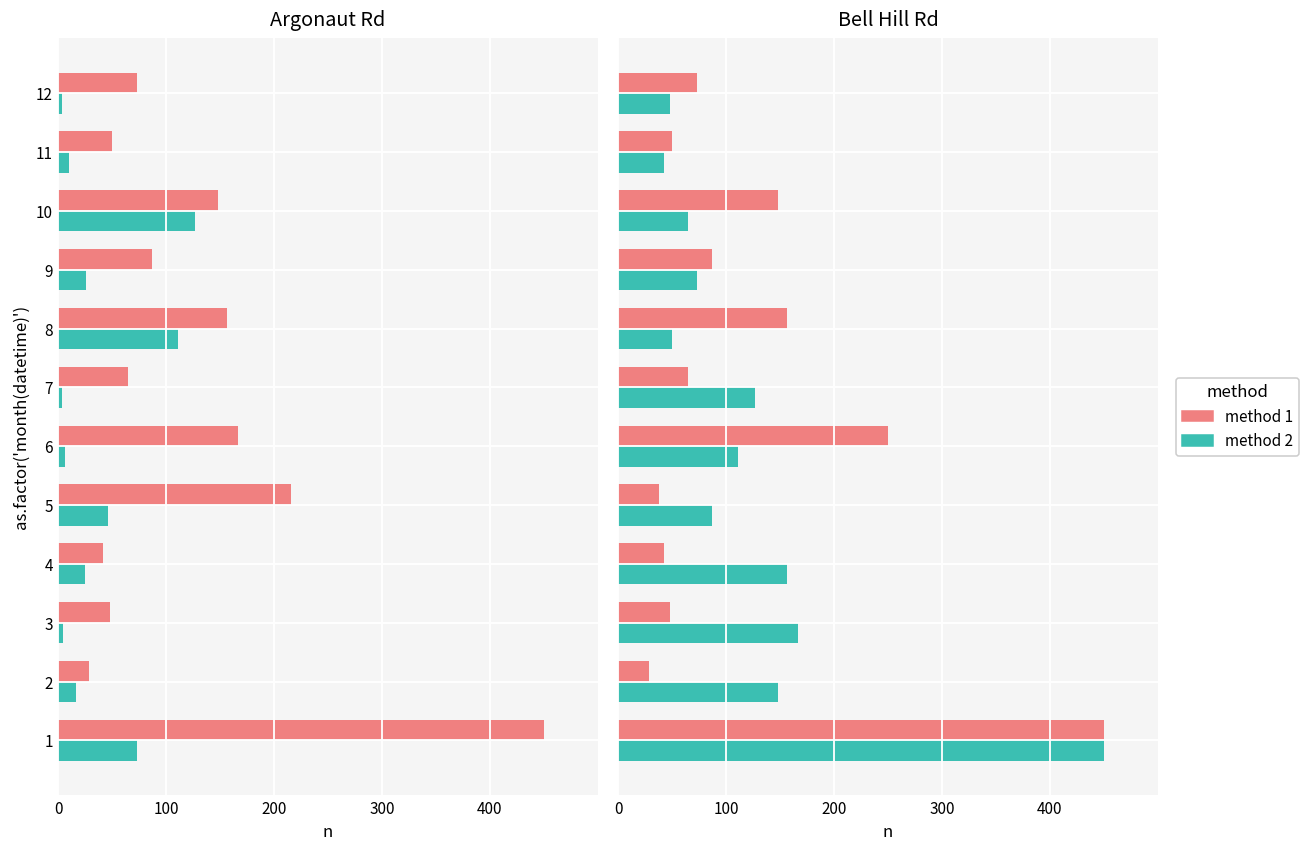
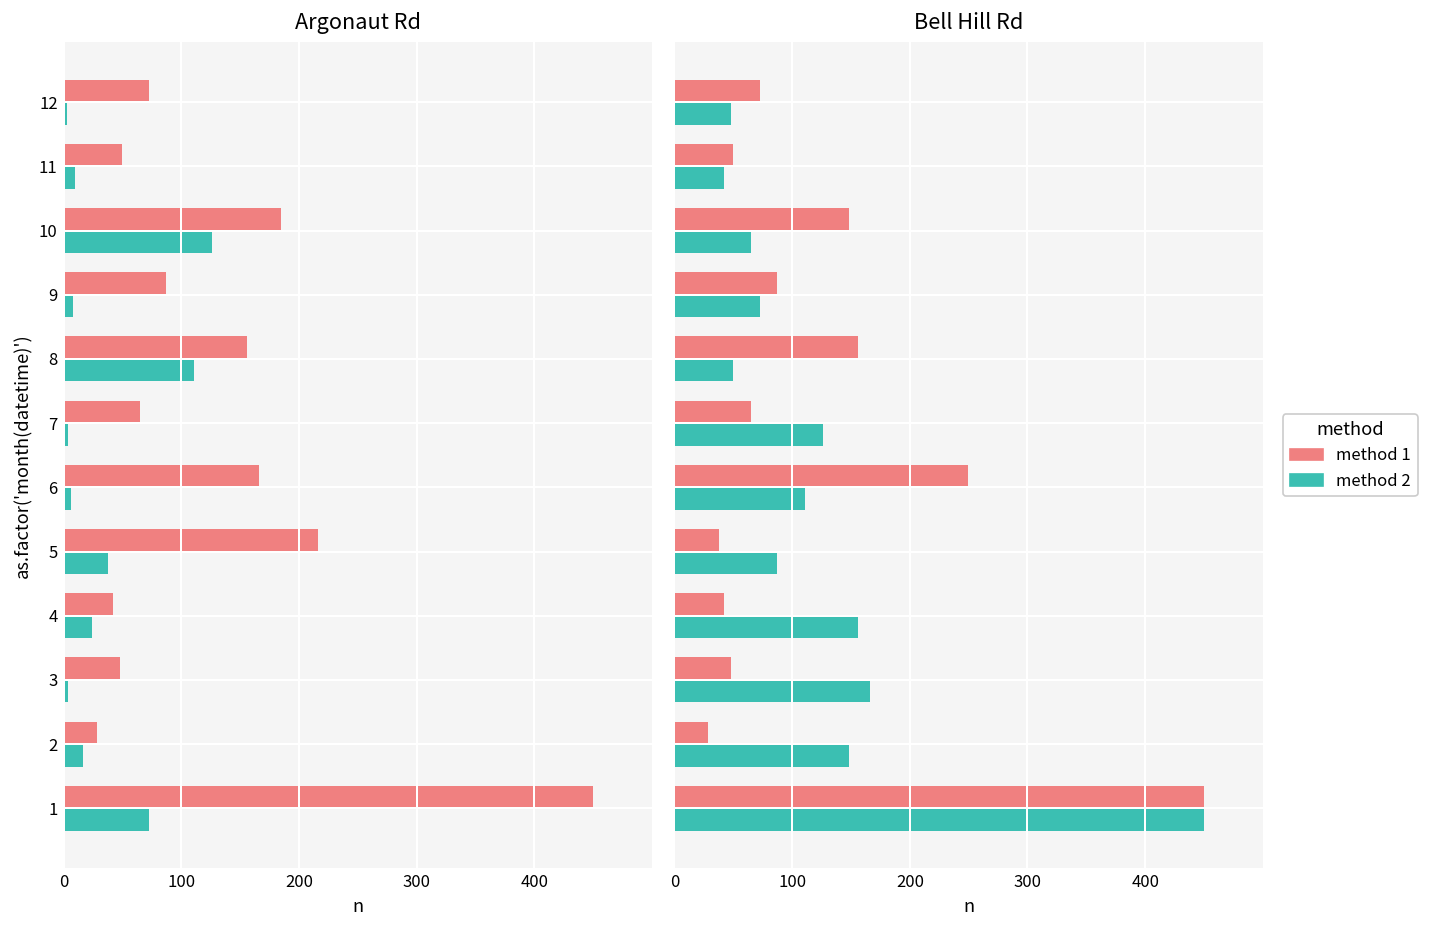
Argonaut Rd, method 1, 10: 150 -> 190
Argonaut Rd, method 2, 9: 30 -> 10
Argonaut Rd, method 2, 5: 50 -> 40
